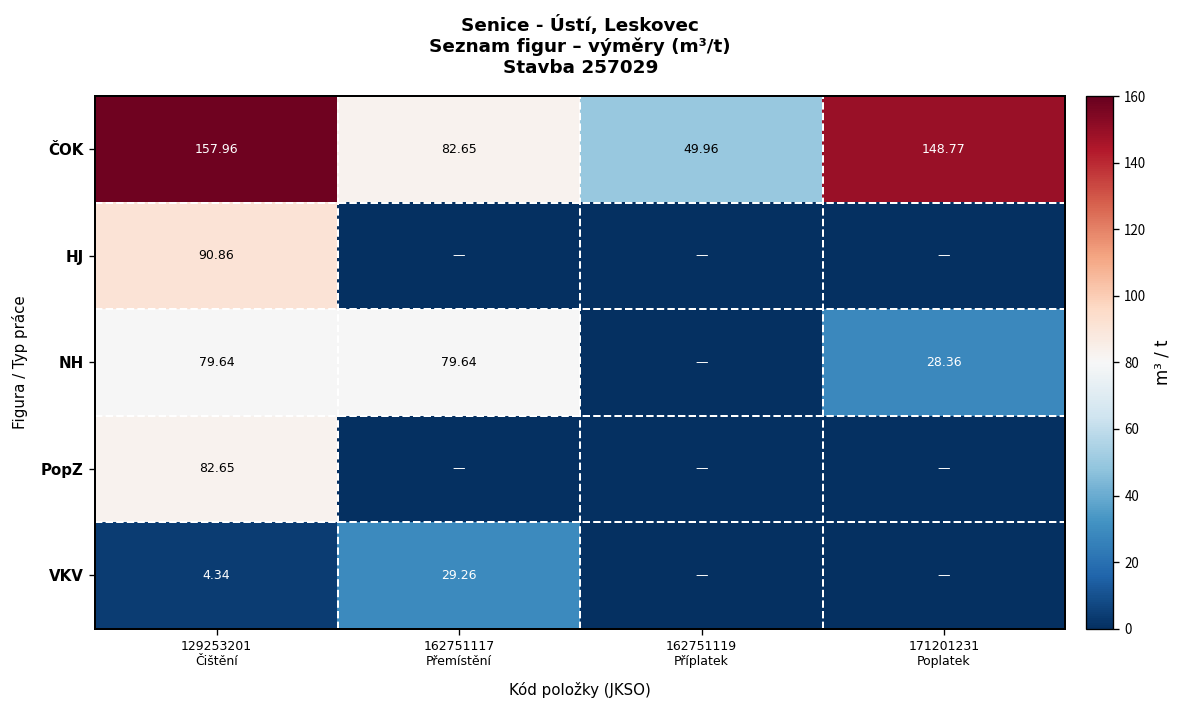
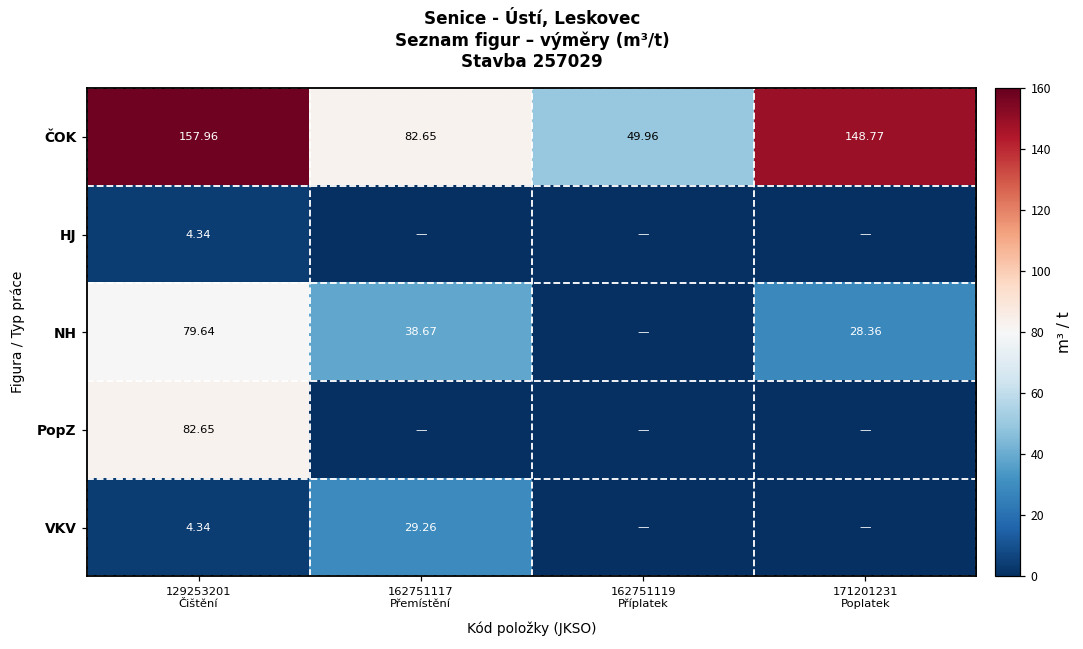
HJ, 129253201 Čištění: 90.86 -> 4.34
NH, 162751117 Přemístění: 79.64 -> 38.67
